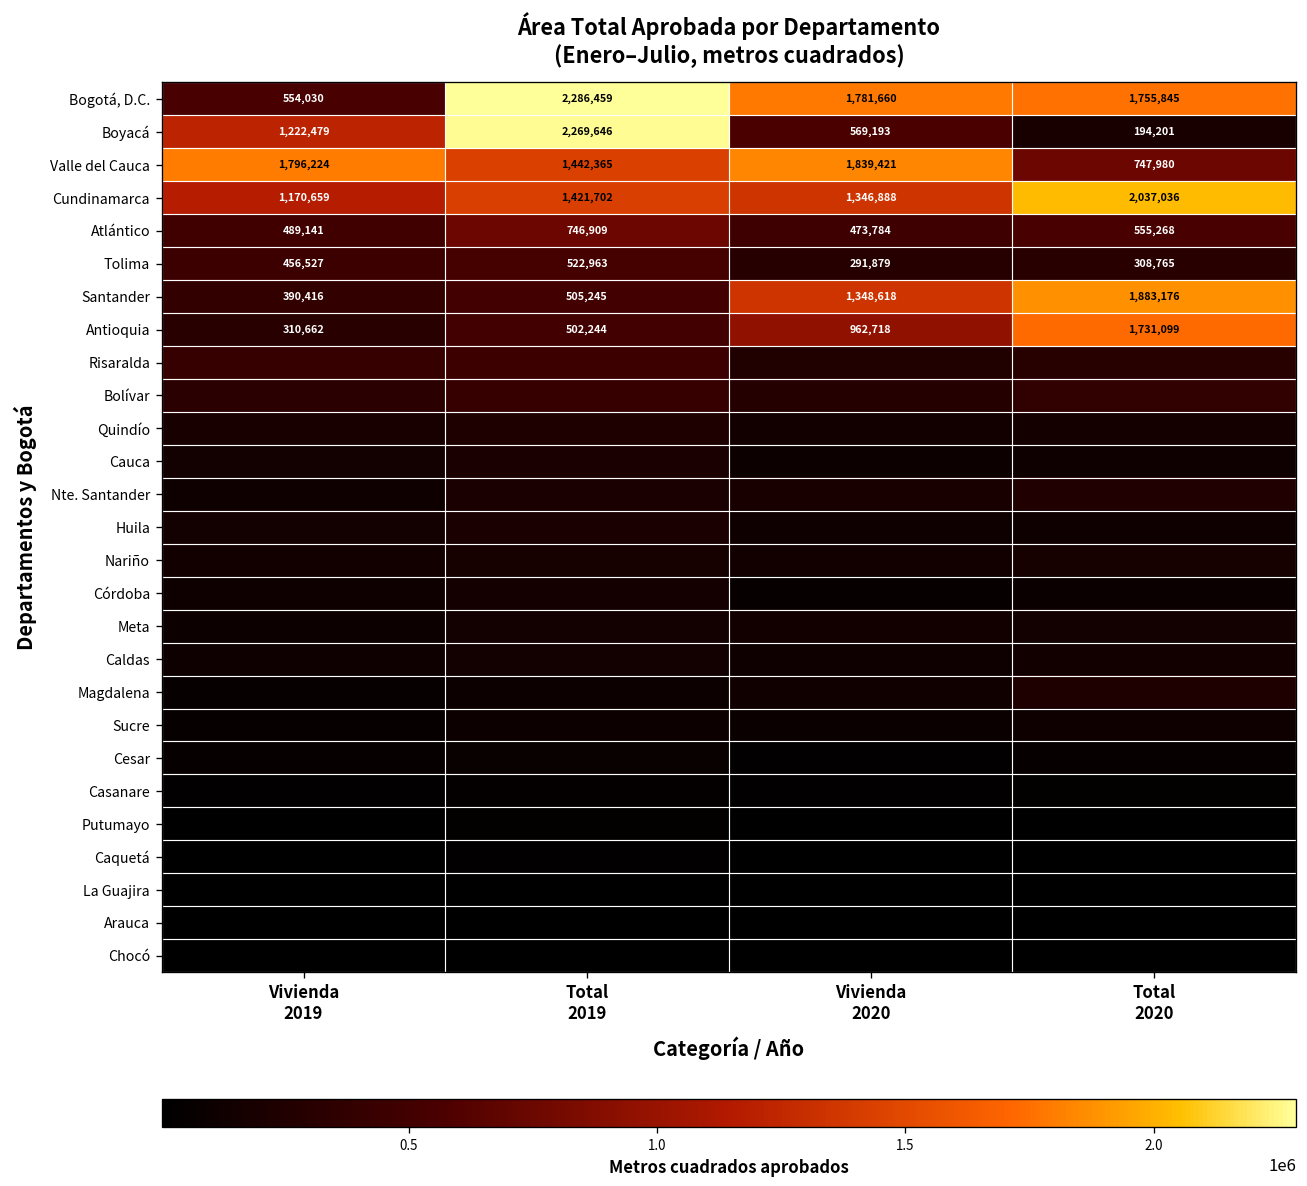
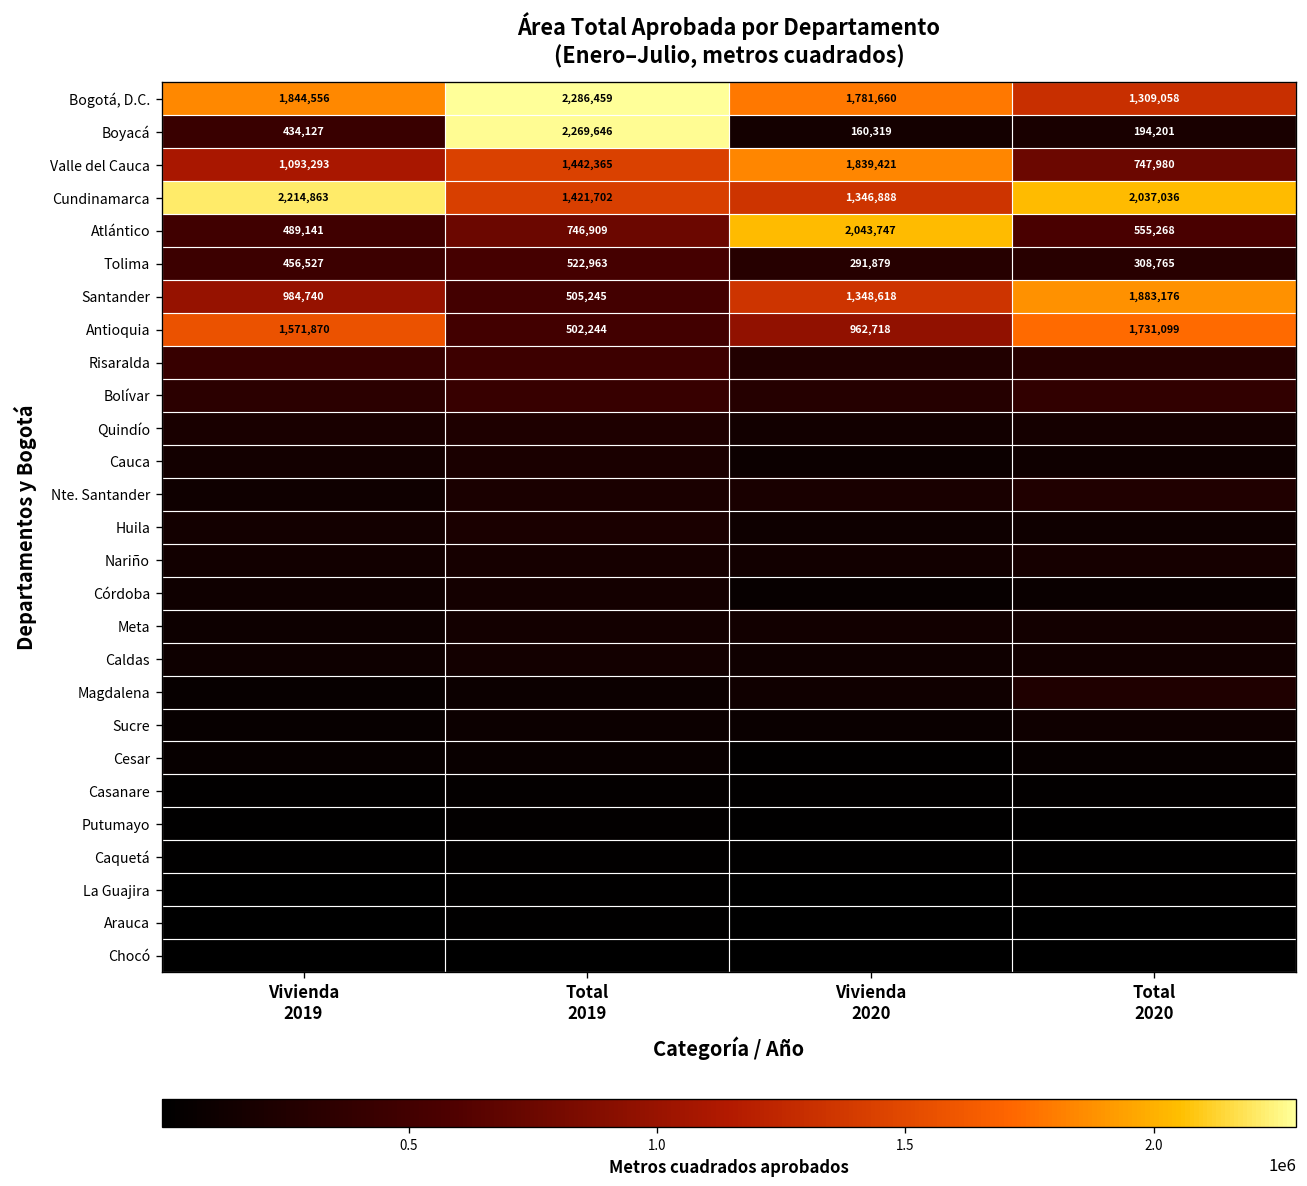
Bogotá, D.C., Vivienda 2019: 554,030 -> 1,844,556
Bogotá, D.C., Total 2020: 1,755,845 -> 1,309,058
Boyacá, Vivienda 2019: 1,222,479 -> 434,127
Boyacá, Vivienda 2020: 569,193 -> 160,319
Valle del Cauca, Vivienda 2019: 1,796,224 -> 1,093,293
Cundinamarca, Vivienda 2019: 1,170,659 -> 2,214,863
Atlántico, Vivienda 2020: 473,784 -> 2,043,747
Santander, Vivienda 2019: 390,416 -> 984,740
Antioquia, Vivienda 2019: 310,662 -> 1,571,870
